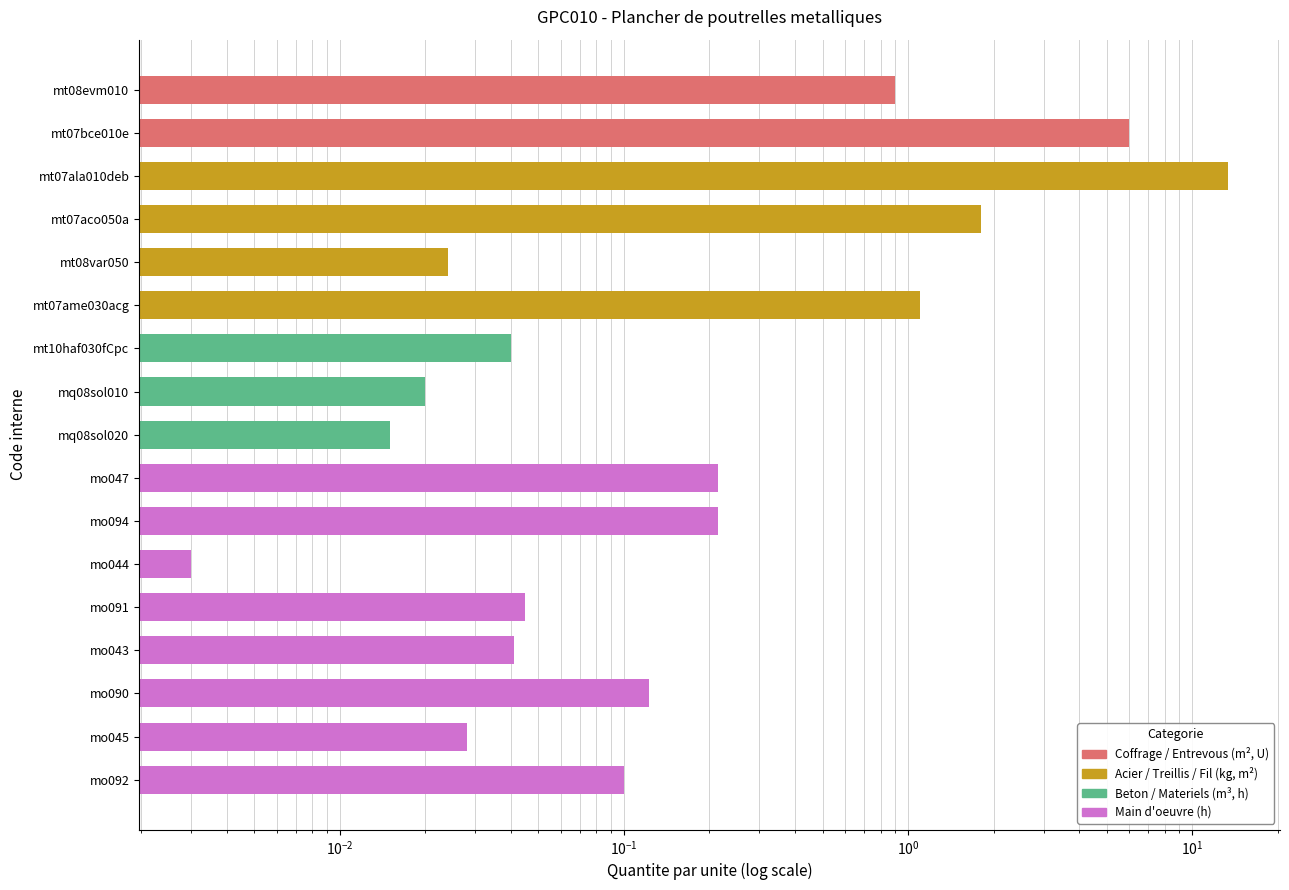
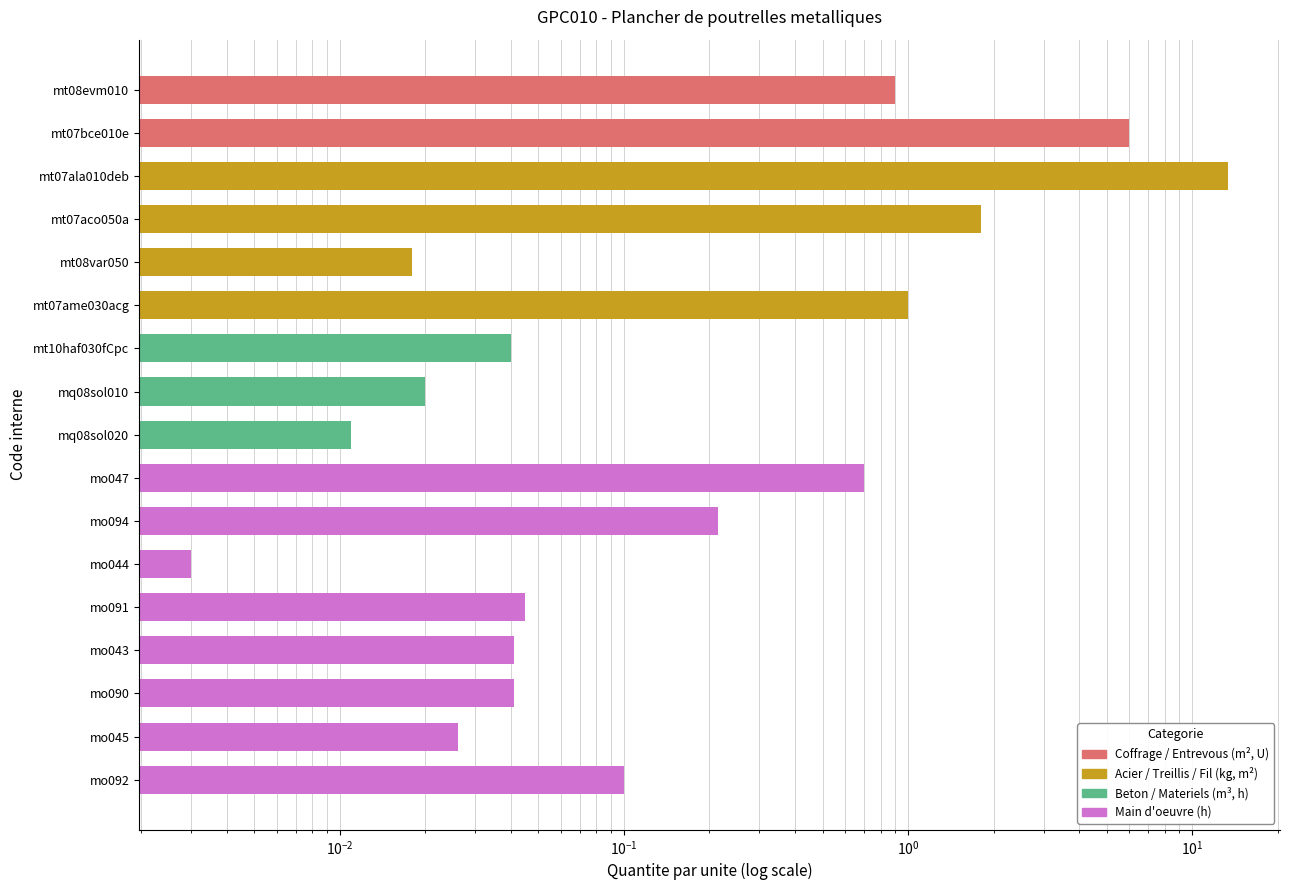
mt08var050: 0.024 -> 0.018
mt07ame030acg: 1.1 -> 1.0
mq08sol020: 0.015 -> 0.011
mo047: 0.22 -> 0.70
mo090: 0.123 -> 0.041
mo045: 0.028 -> 0.026
